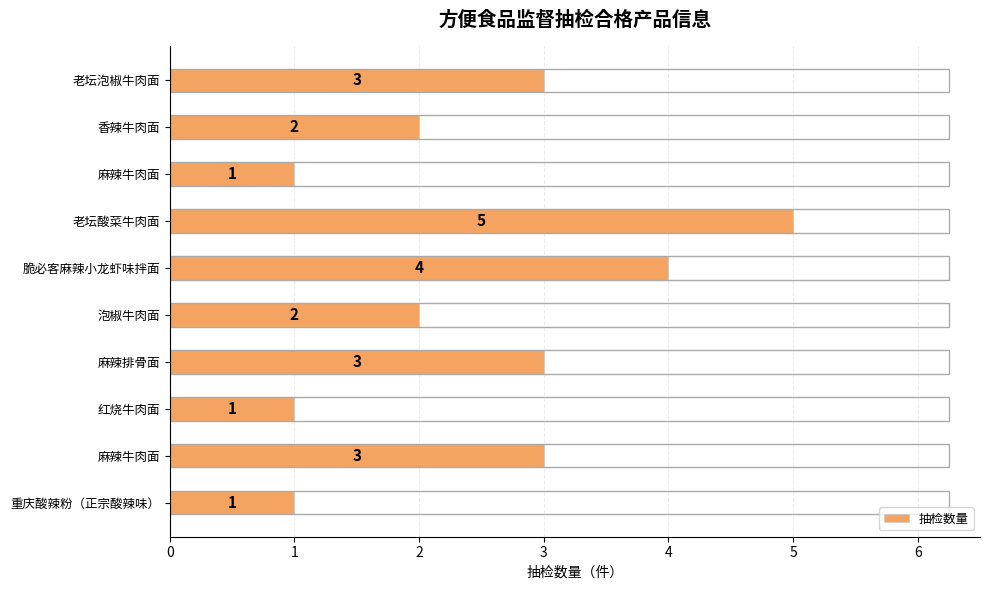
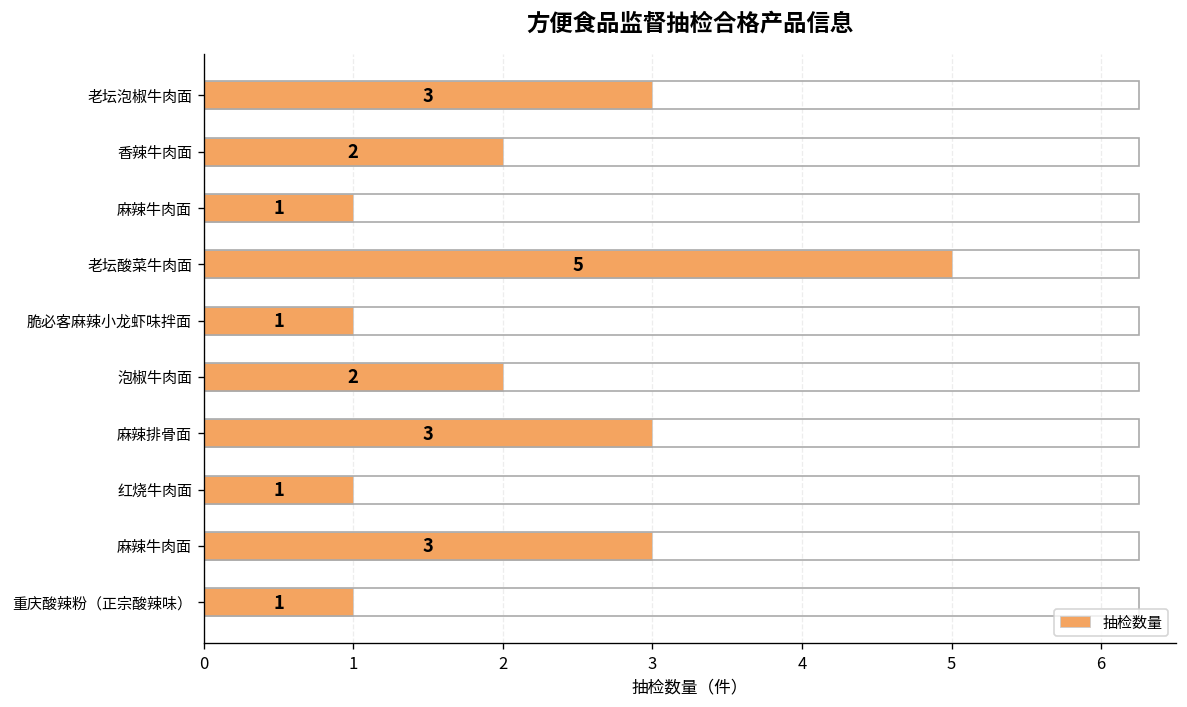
脆必客麻辣小龙虾味拌面: 4 -> 1
